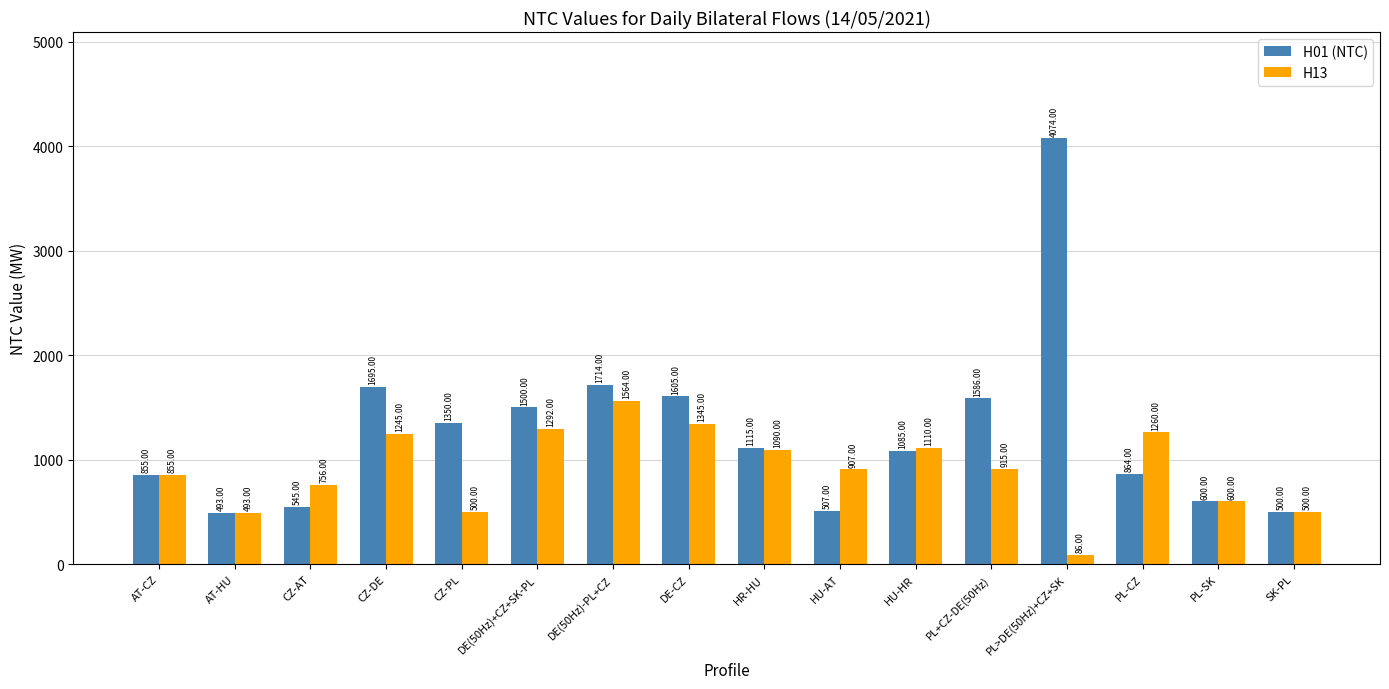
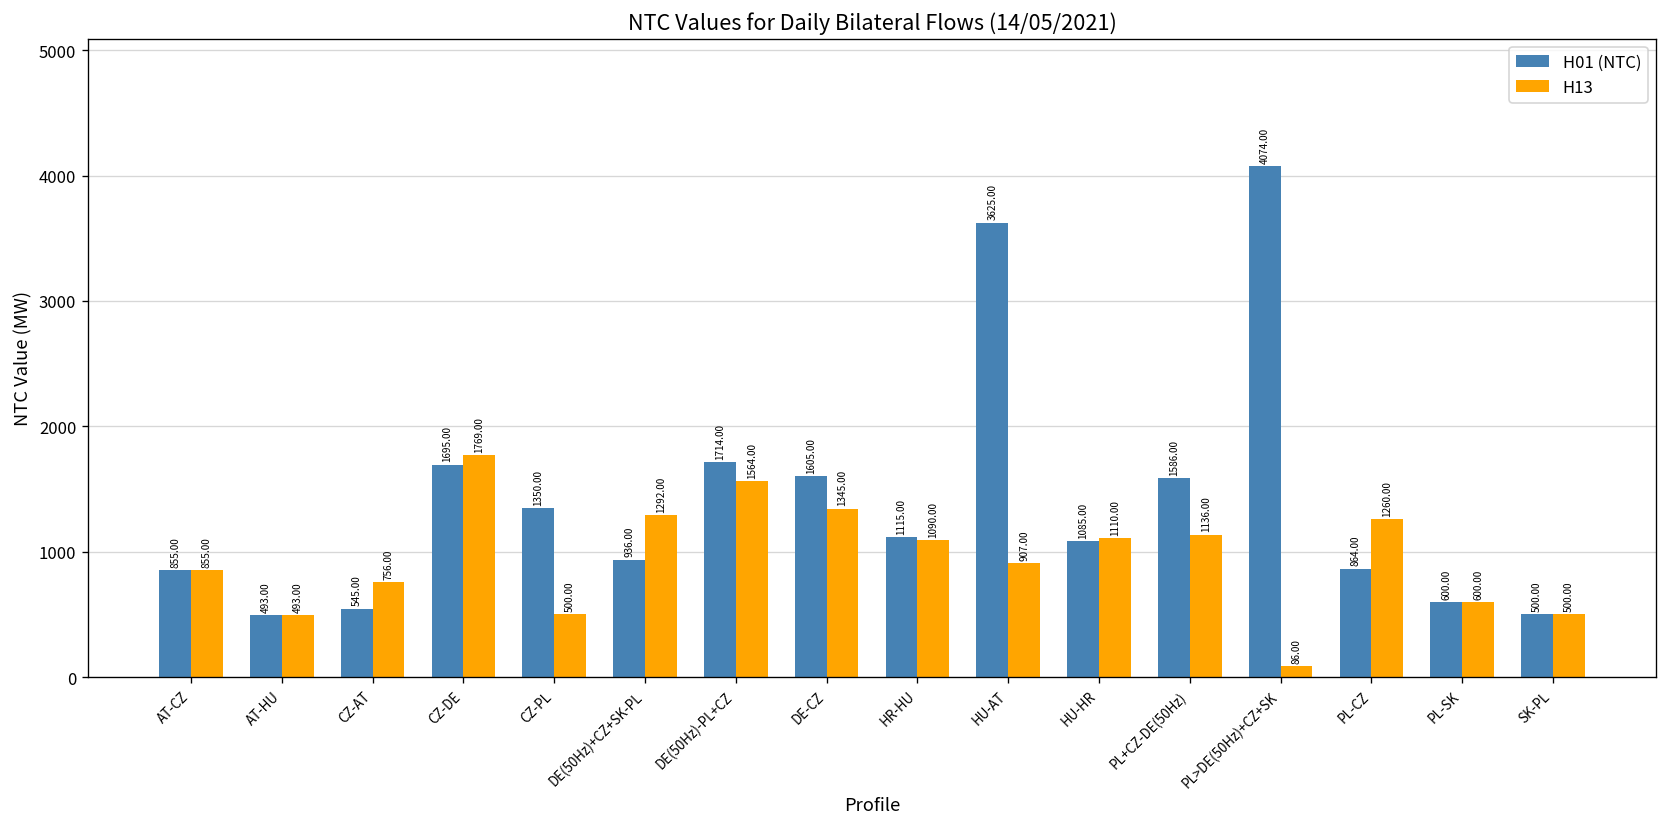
H13, CZ-DE: 1245.00 -> 1769.00
H01 (NTC), DE(50Hz)+CZ+SK-PL: 1500.00 -> 936.00
H01 (NTC), HU-AT: 507.00 -> 3625.00
H13, PL+CZ-DE(50Hz): 915.00 -> 1136.00
